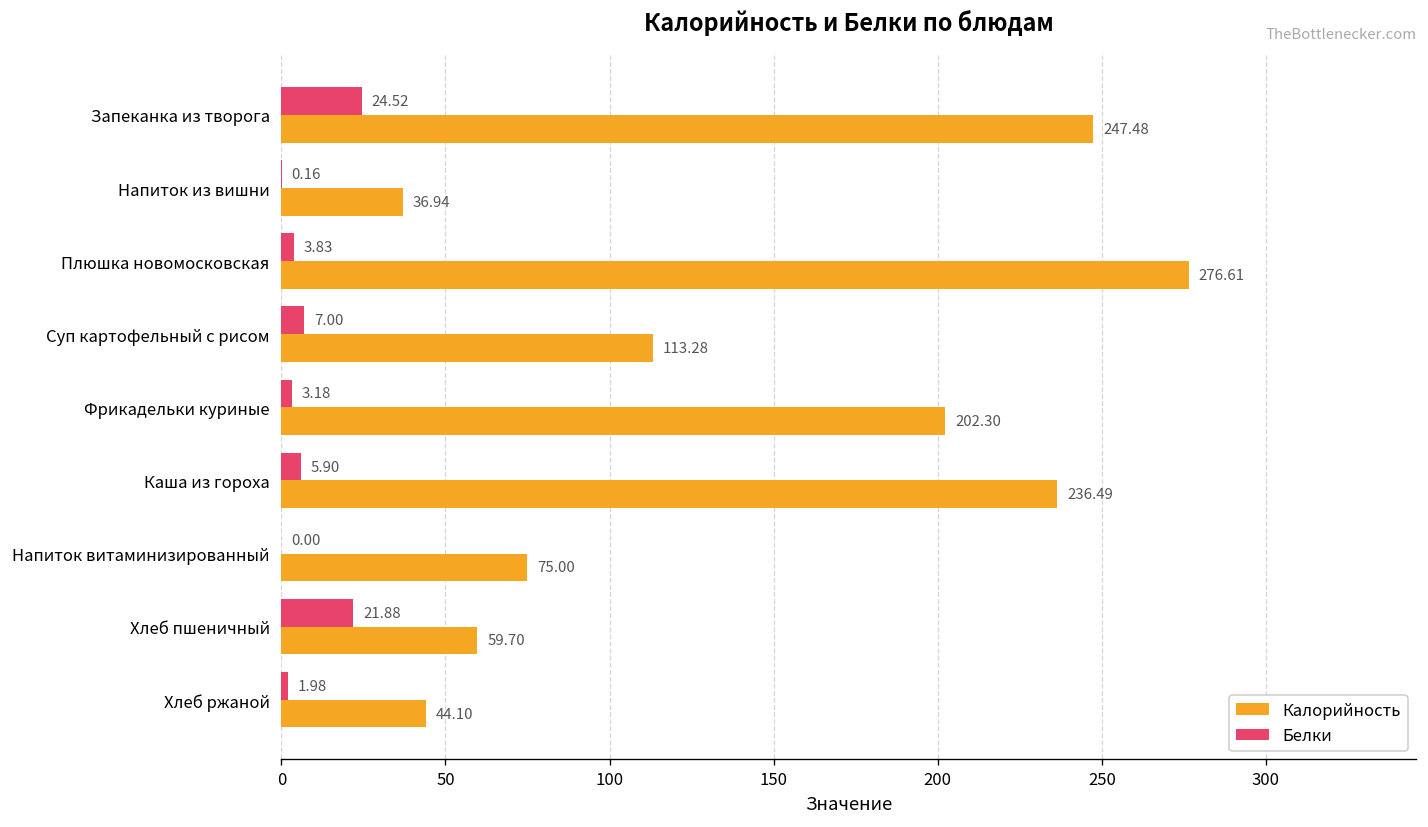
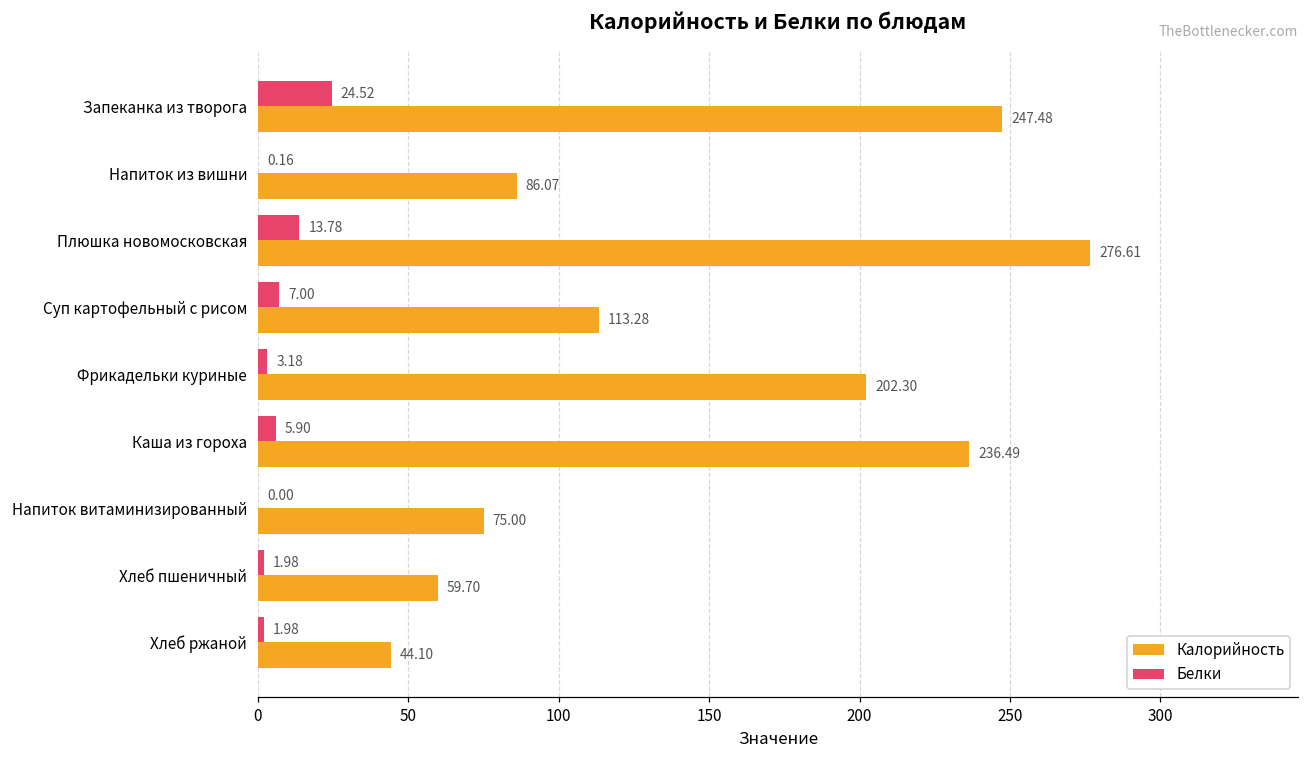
Калорийность, Напиток из вишни: 36.94 -> 86.07
Белки, Плюшка новомосковская: 3.83 -> 13.78
Белки, Хлеб пшеничный: 21.88 -> 1.98
